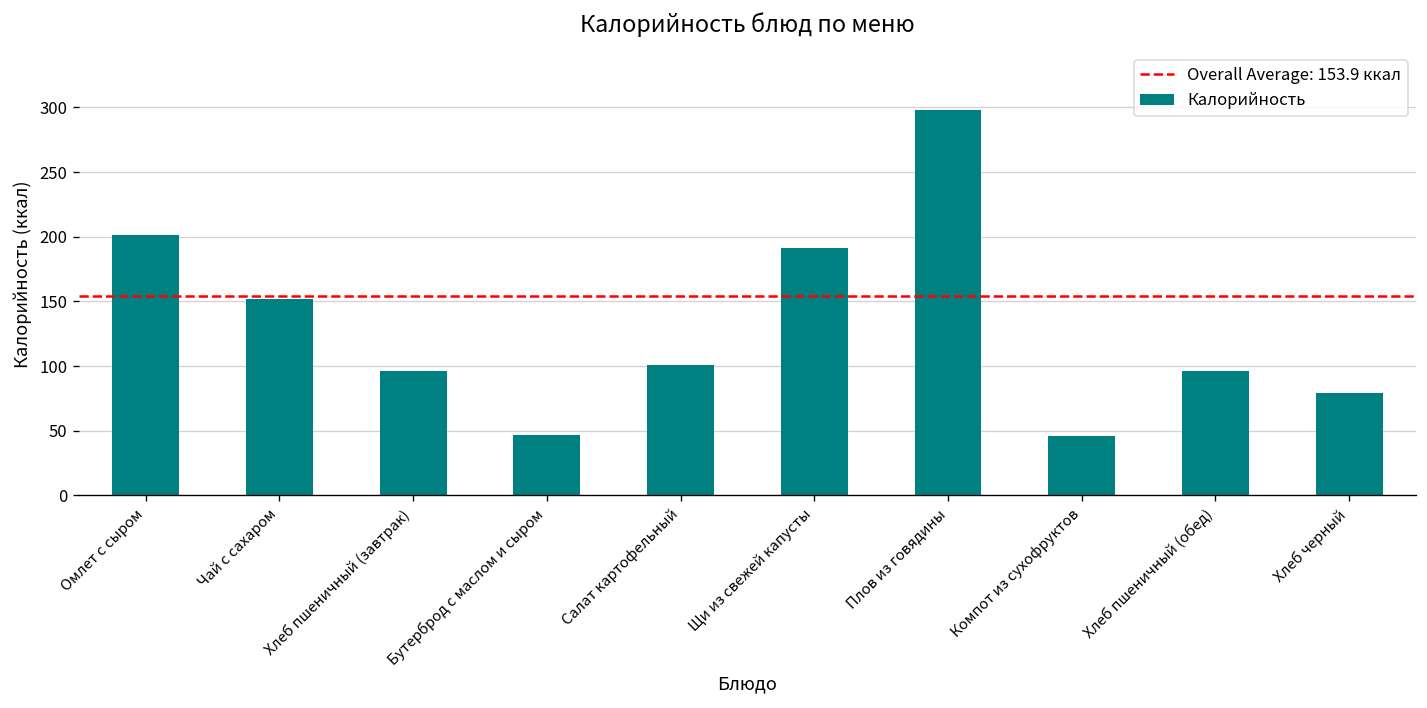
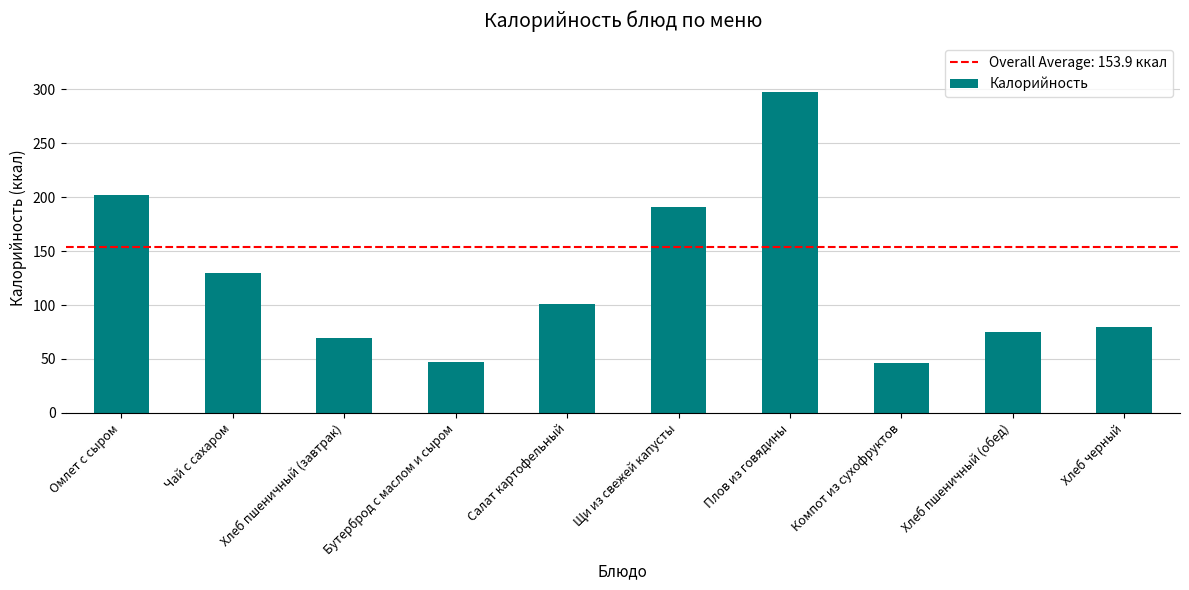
Чай с сахаром: 152 -> 130
Хлеб пшеничный (завтрак): 96 -> 69
Хлеб пшеничный (обед): 96 -> 75
